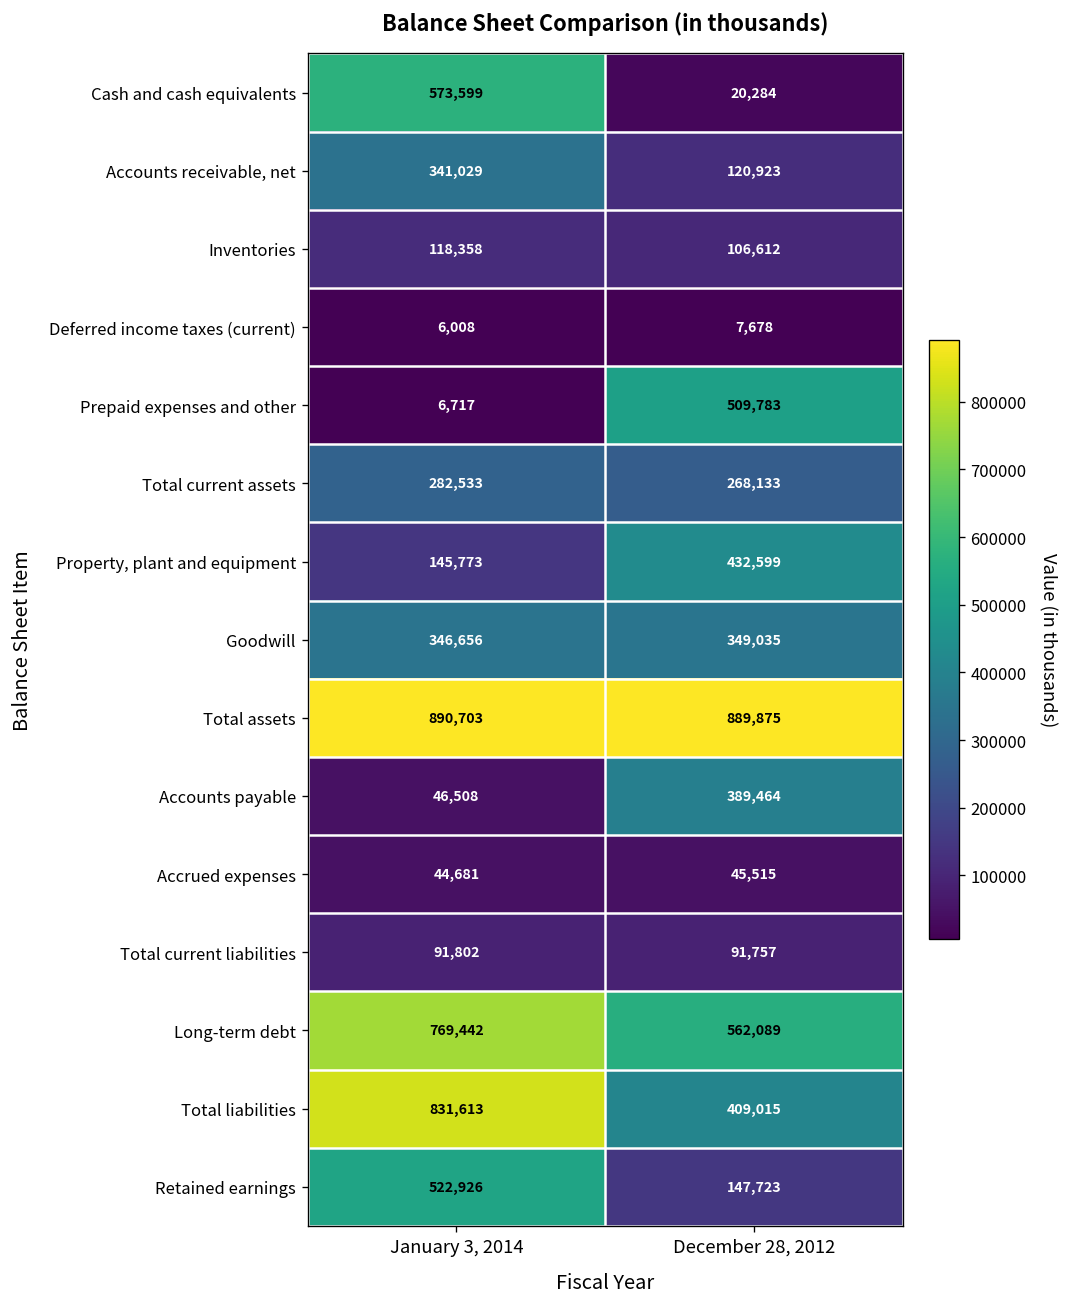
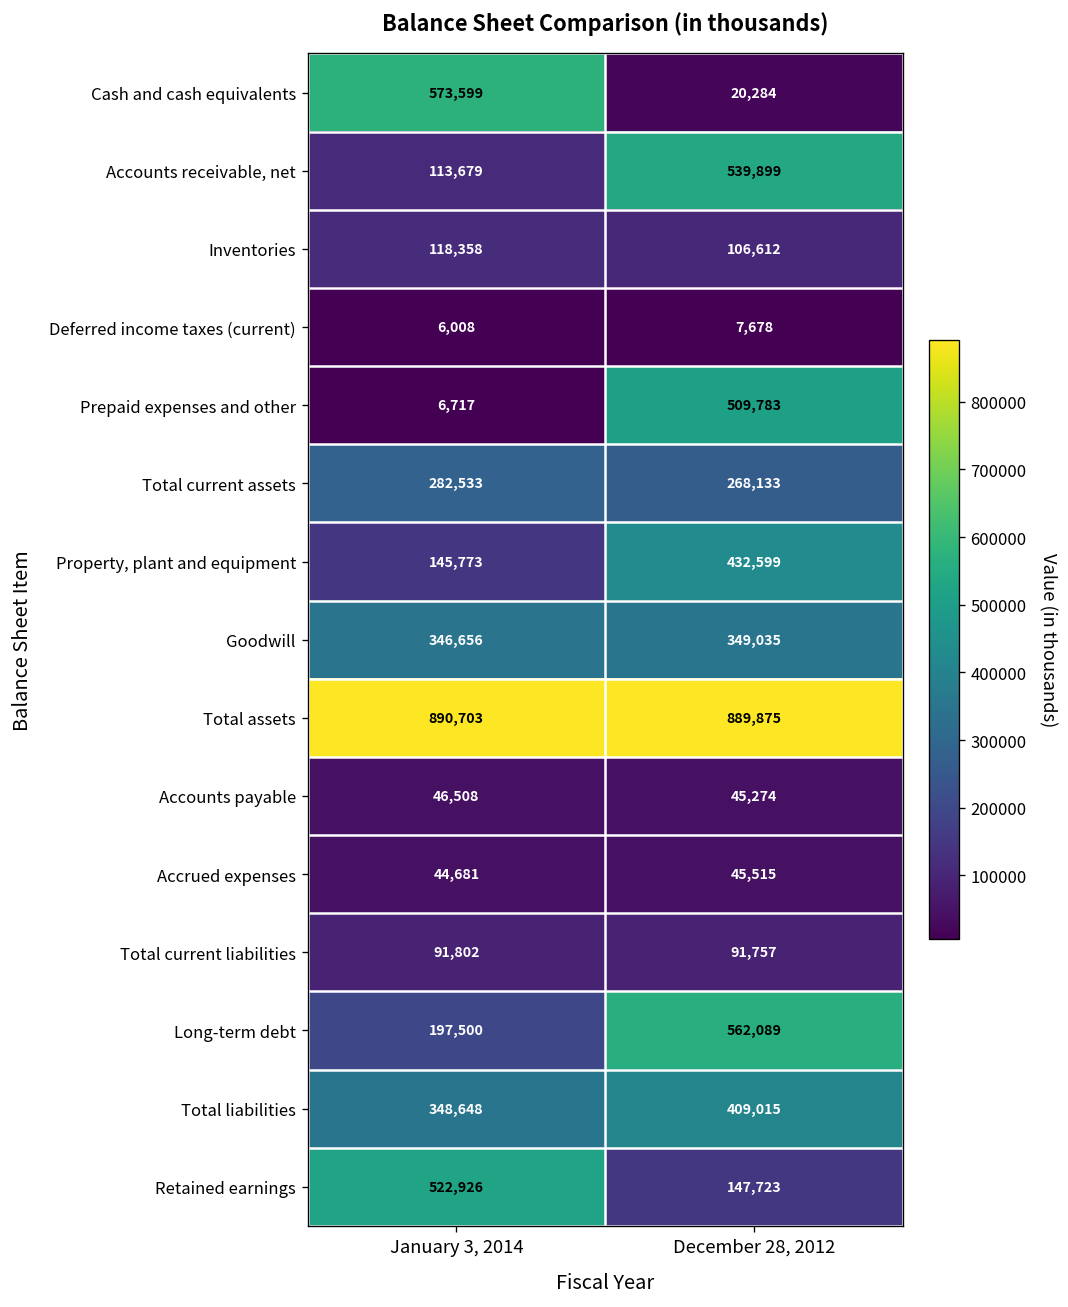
Accounts receivable, net, January 3, 2014: 341,029 -> 113,679
Accounts receivable, net, December 28, 2012: 120,923 -> 539,899
Accounts payable, December 28, 2012: 389,464 -> 45,274
Long-term debt, January 3, 2014: 769,442 -> 197,500
Total liabilities, January 3, 2014: 831,613 -> 348,648
